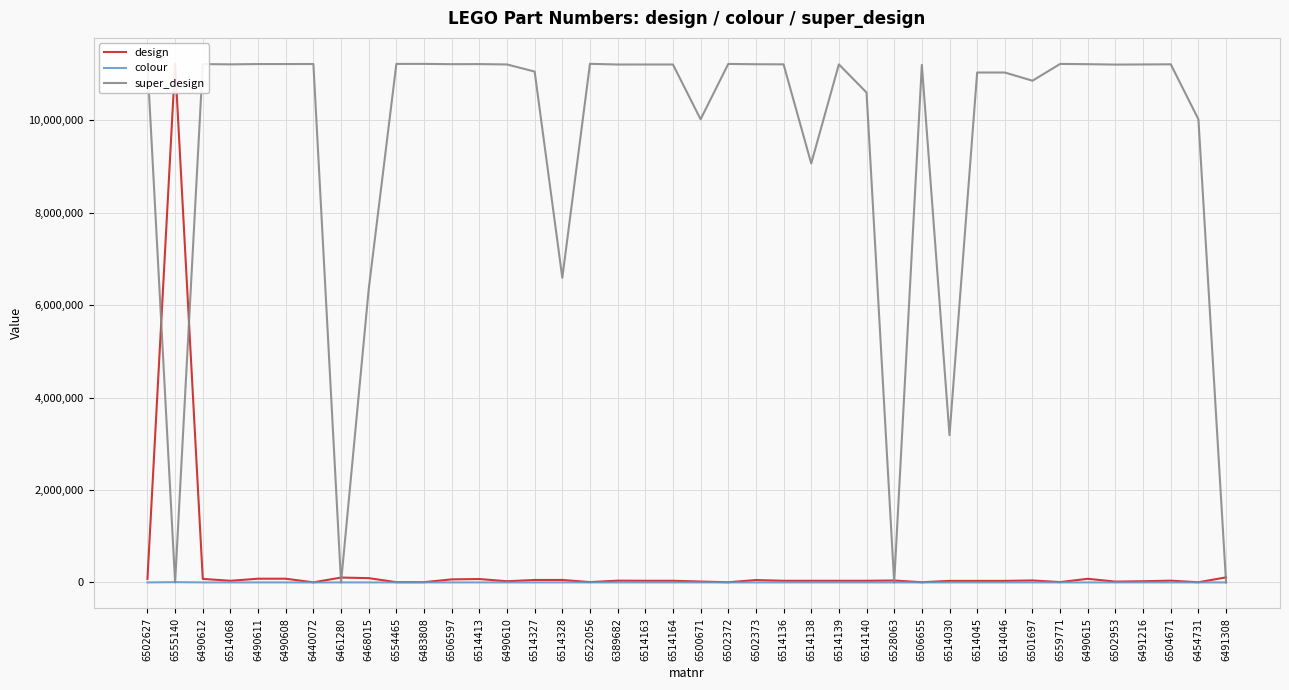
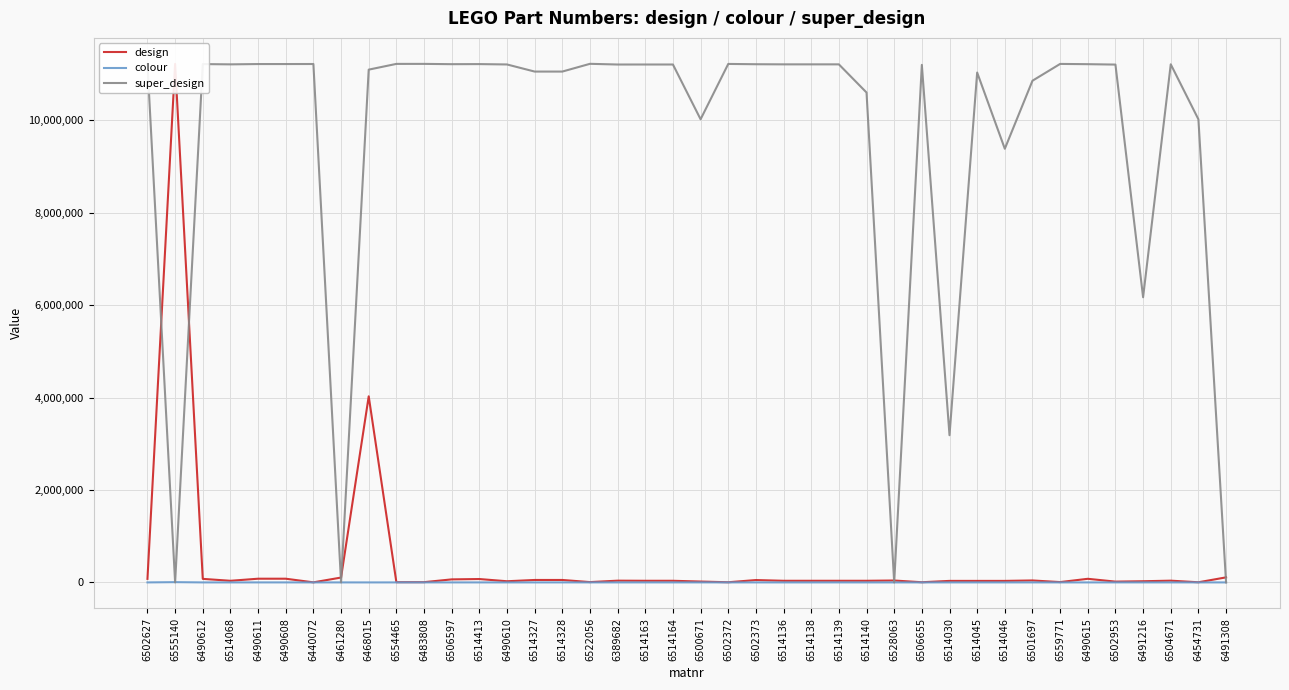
design, 6468015: 100,000 -> 4,000,000
super_design, 6468015: 6,300,000 -> 11,100,000
super_design, 6514328: 6,600,000 -> 11,100,000
super_design, 6514138: 9,100,000 -> 11,200,000
super_design, 6514046: 11,000,000 -> 9,400,000
super_design, 6491216: 11,200,000 -> 6,200,000
